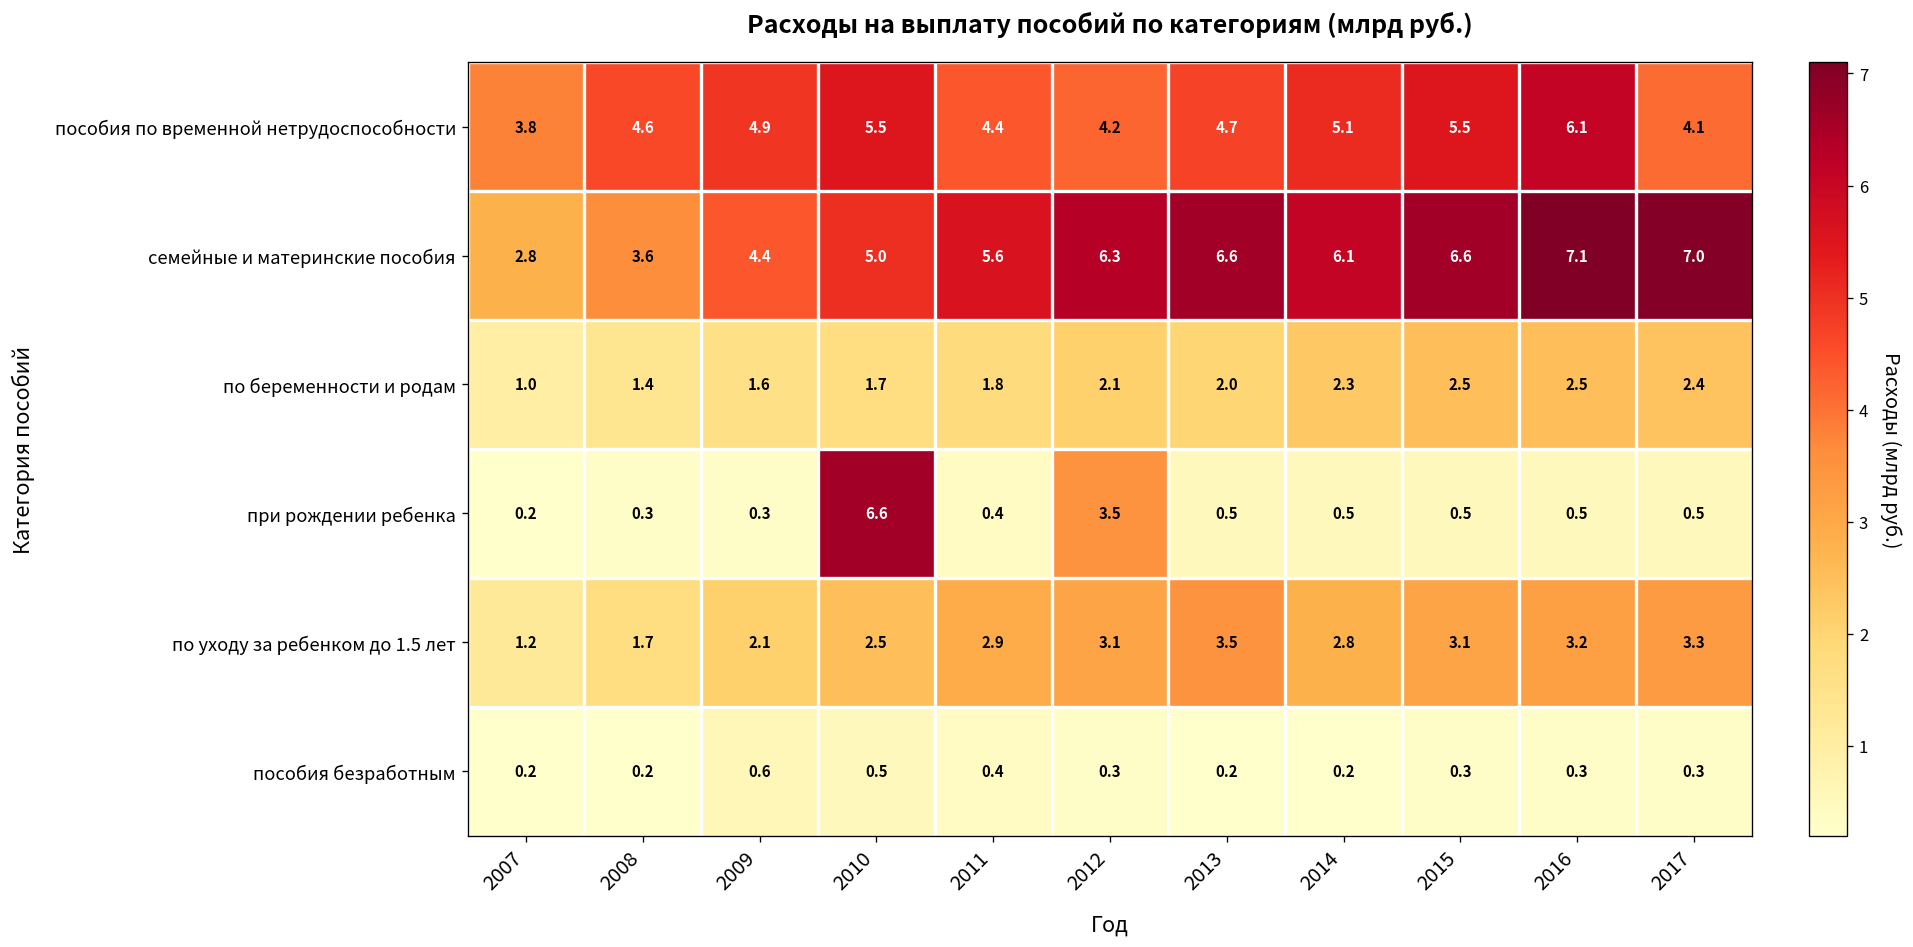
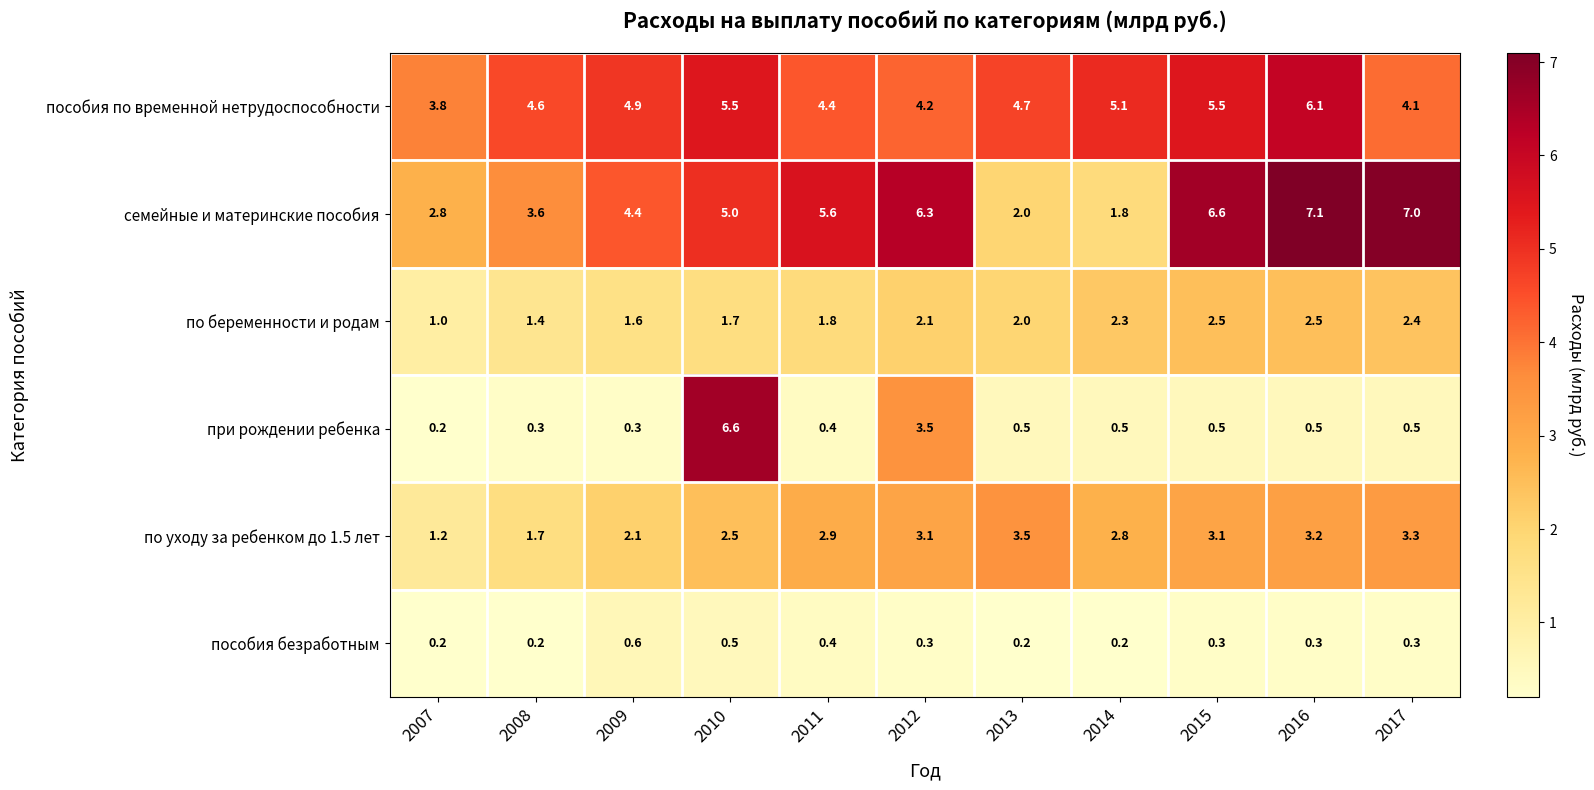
семейные и материнские пособия, 2013: 6.6 -> 2.0
семейные и материнские пособия, 2014: 6.1 -> 1.8
